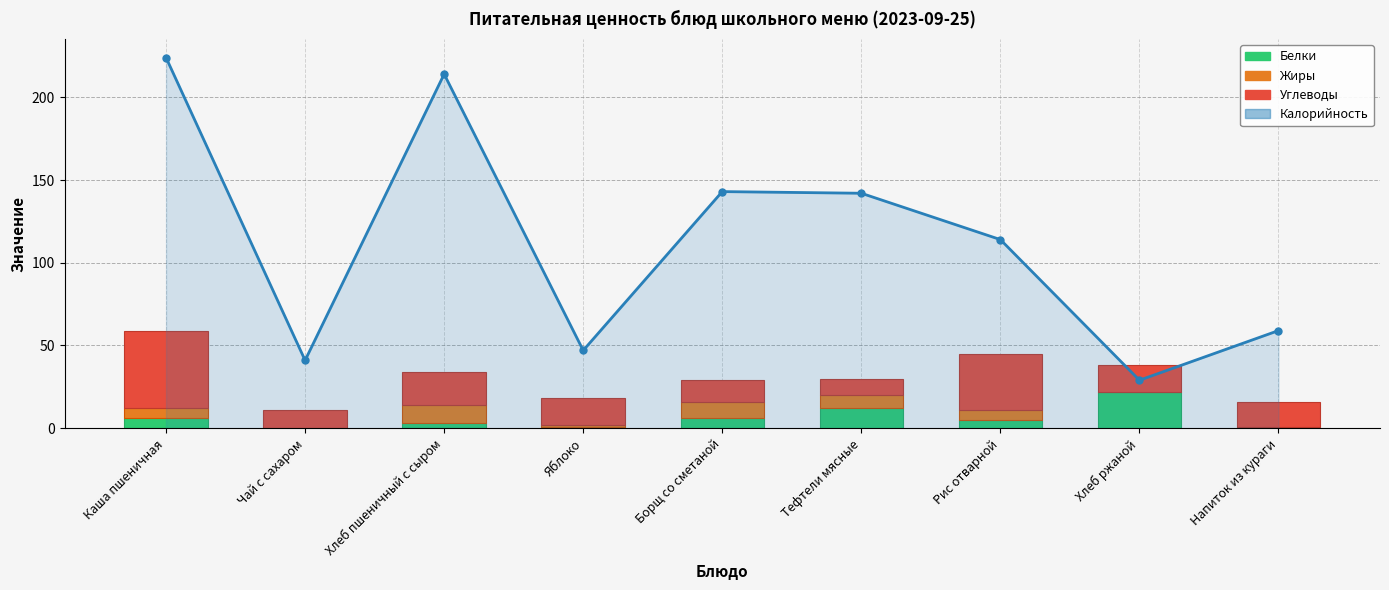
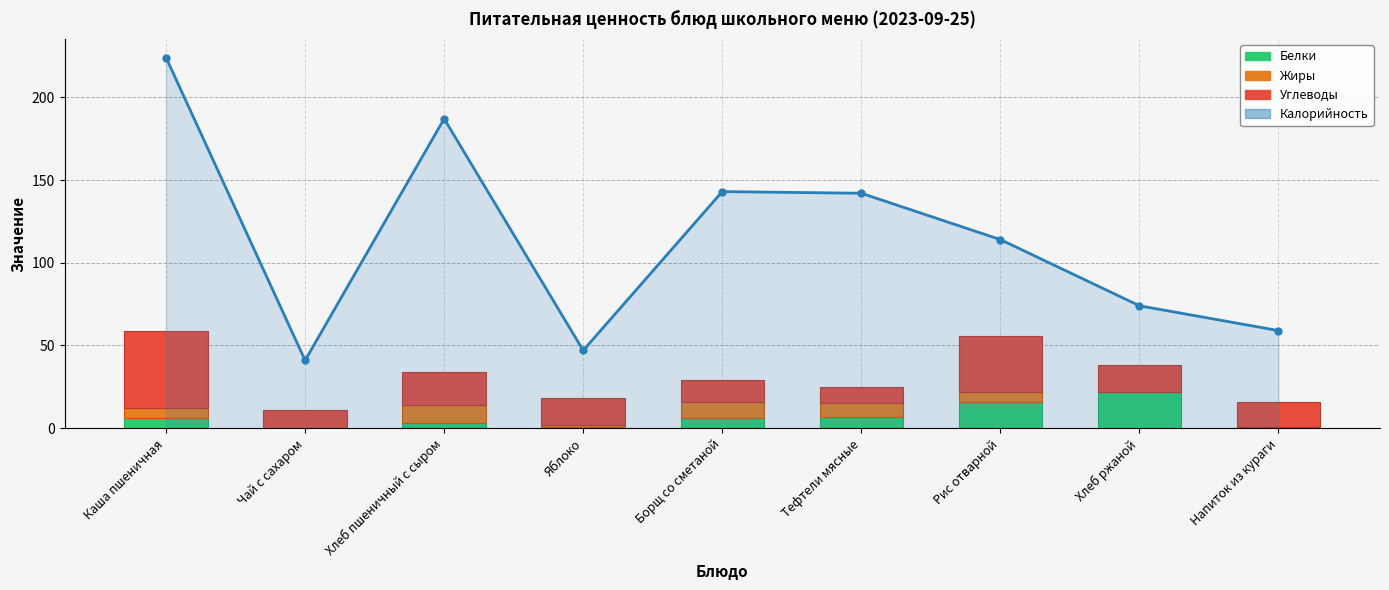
Калорийность, Хлеб пшеничный с сыром: 214 -> 187
Белки, Тефтели мясные: 12 -> 7
Белки, Рис отварной: 5 -> 16
Калорийность, Хлеб ржаной: 29 -> 74
